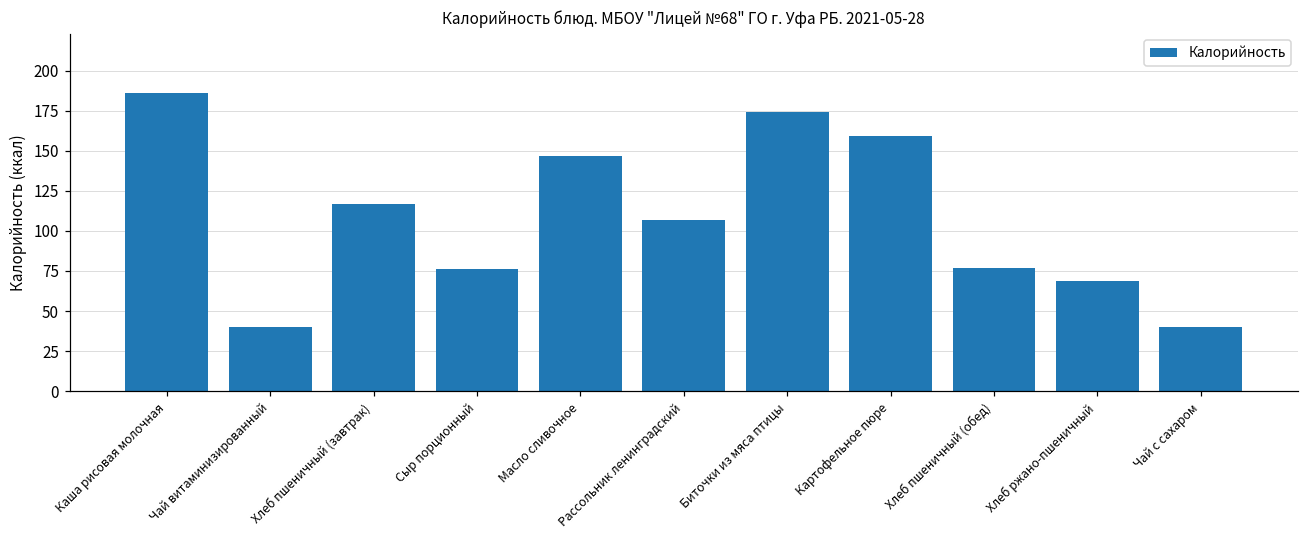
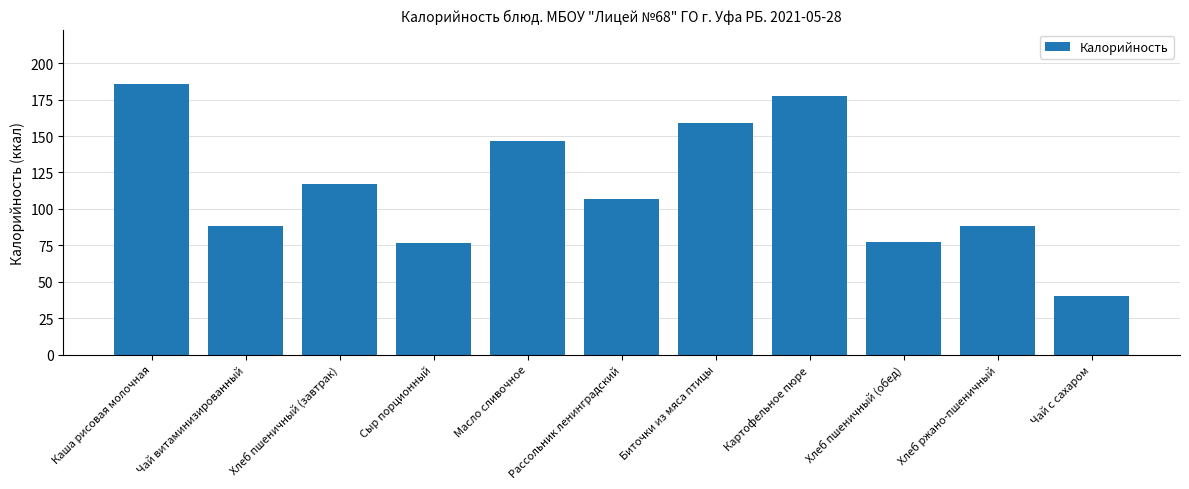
Чай витаминизированный: 40 -> 88
Биточки из мяса птицы: 174 -> 159
Картофельное пюре: 159 -> 177
Хлеб ржано-пшеничный: 69 -> 88
